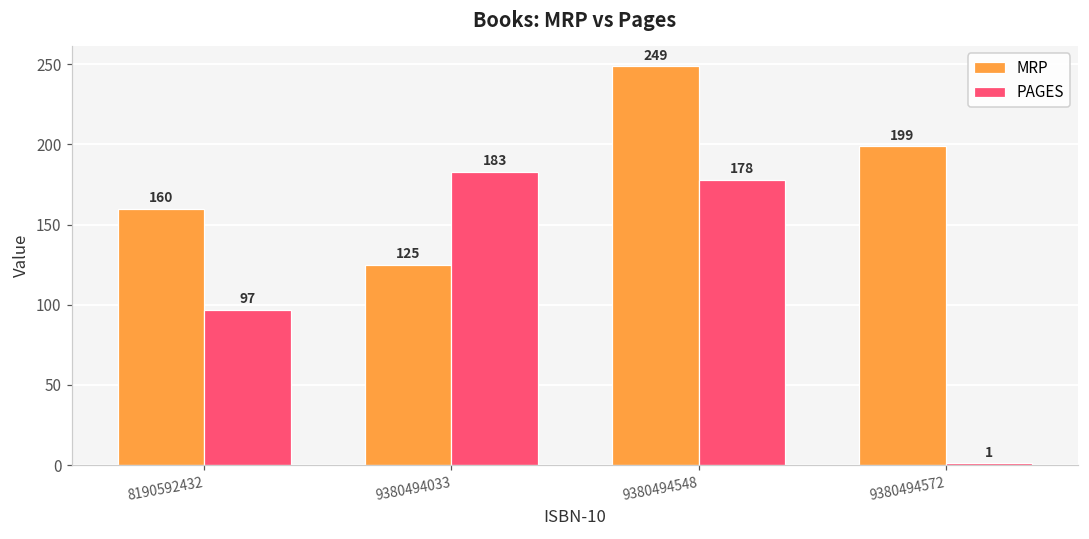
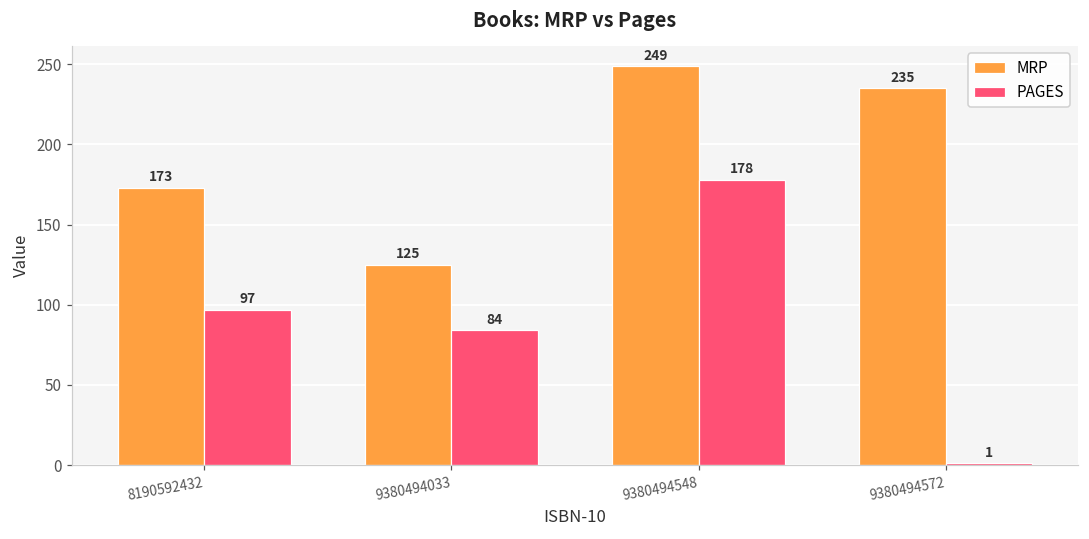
MRP, 8190592432: 160 -> 173
PAGES, 9380494033: 183 -> 84
MRP, 9380494572: 199 -> 235
